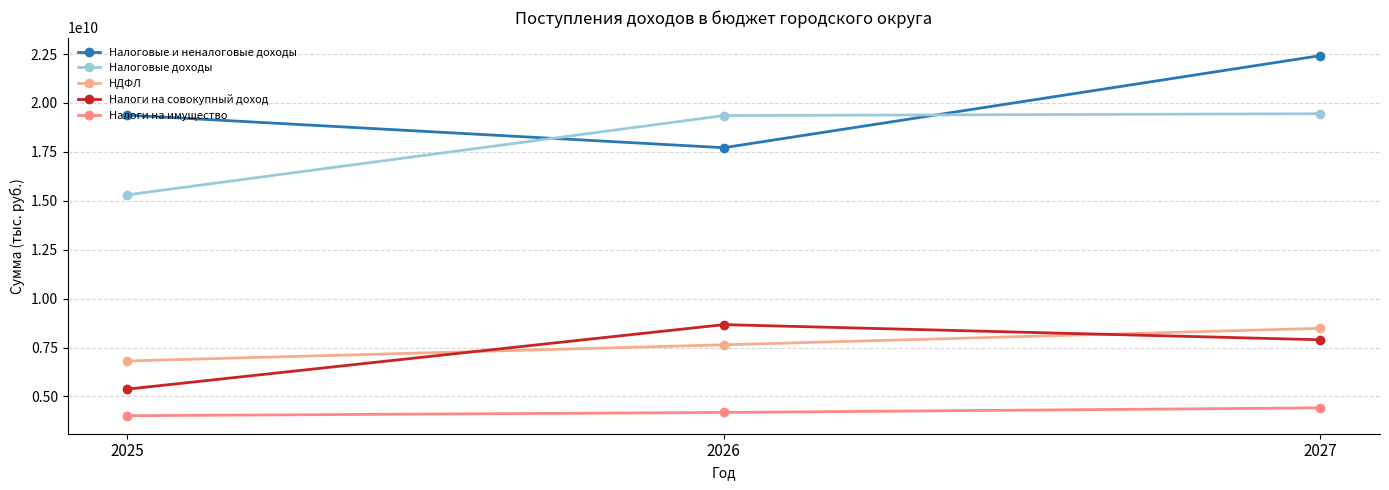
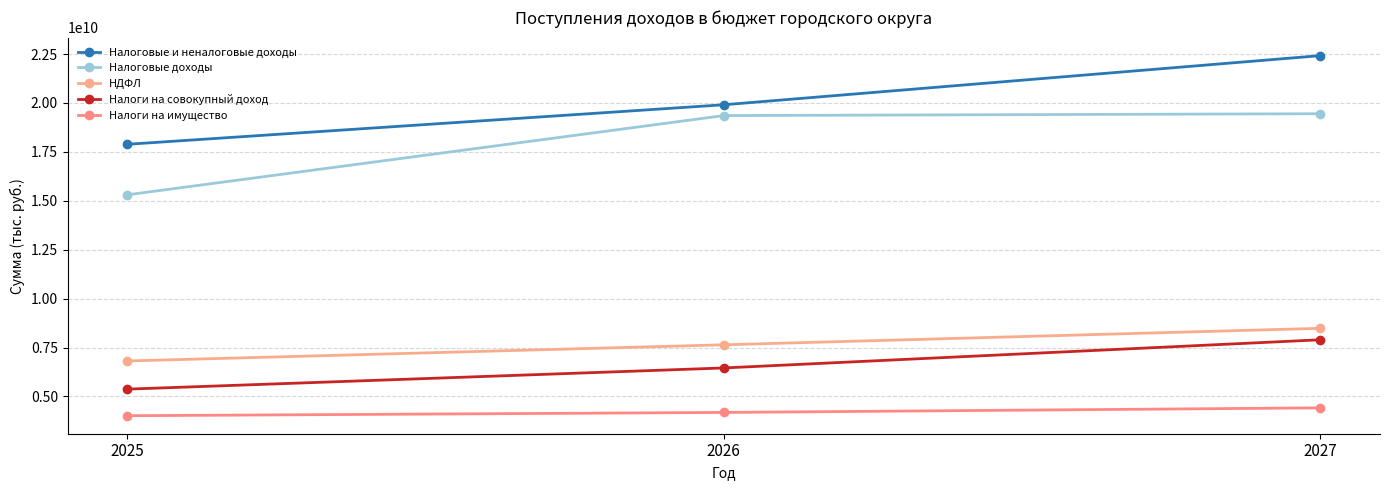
Налоговые и неналоговые доходы, 2025: 19400000000 -> 17900000000
Налоговые и неналоговые доходы, 2026: 17700000000 -> 19900000000
Налоги на совокупный доход, 2026: 8700000000 -> 6500000000
